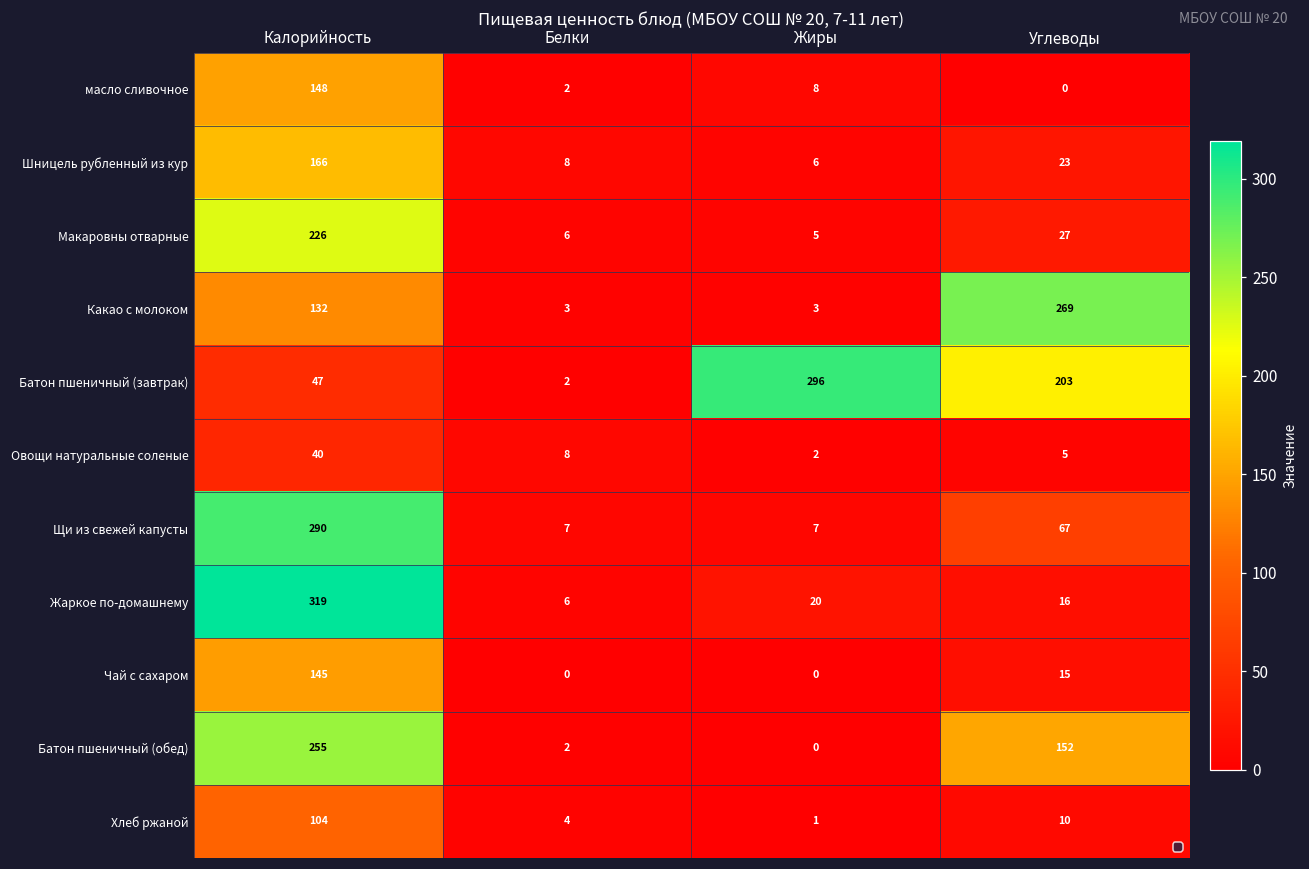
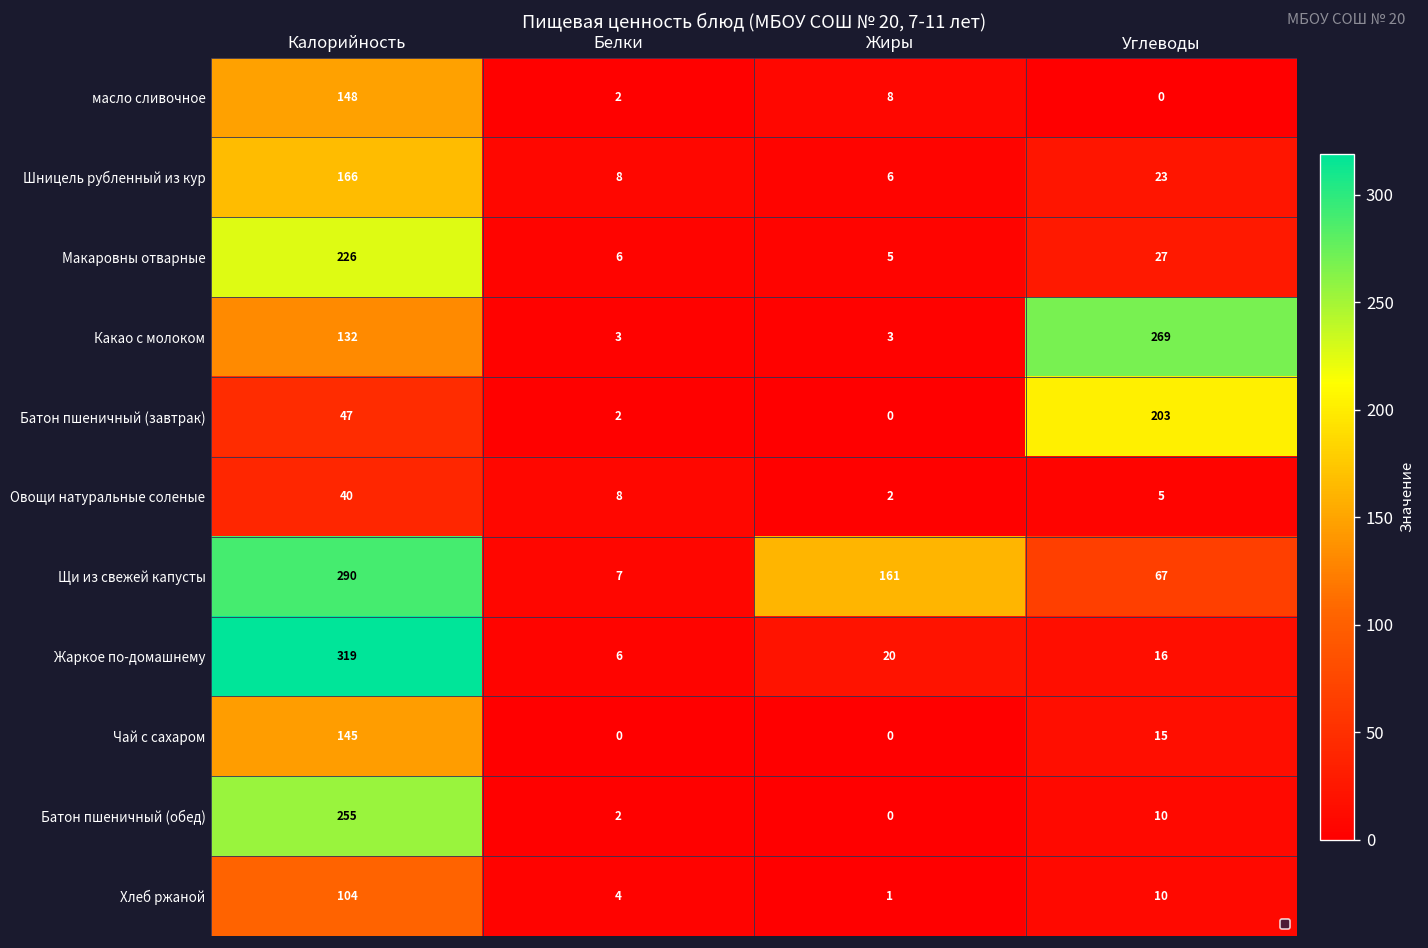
Батон пшеничный (завтрак), Жиры: 296 -> 0
Щи из свежей капусты, Жиры: 7 -> 161
Батон пшеничный (обед), Углеводы: 152 -> 10
